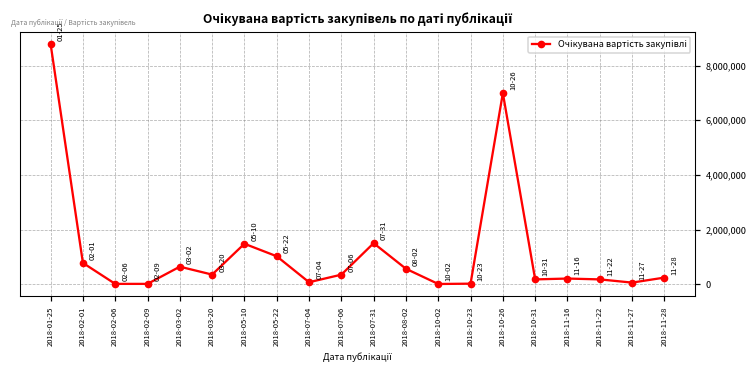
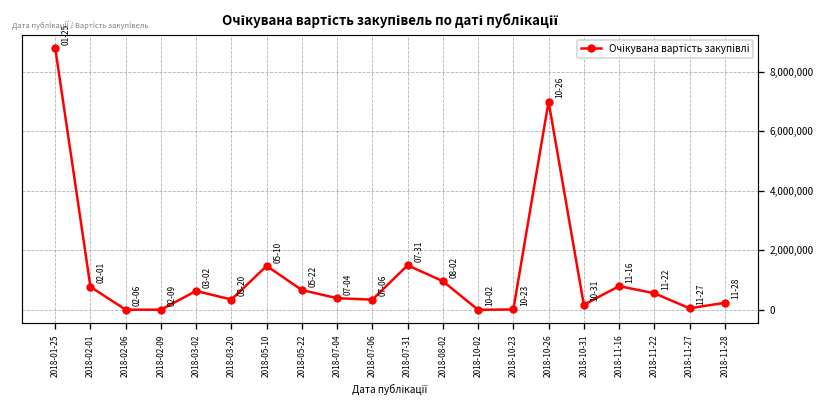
2018-05-22: 1,000,000 -> 700,000
2018-07-04: 100,000 -> 400,000
2018-08-02: 600,000 -> 1,000,000
2018-11-16: 200,000 -> 800,000
2018-11-22: 200,000 -> 600,000
